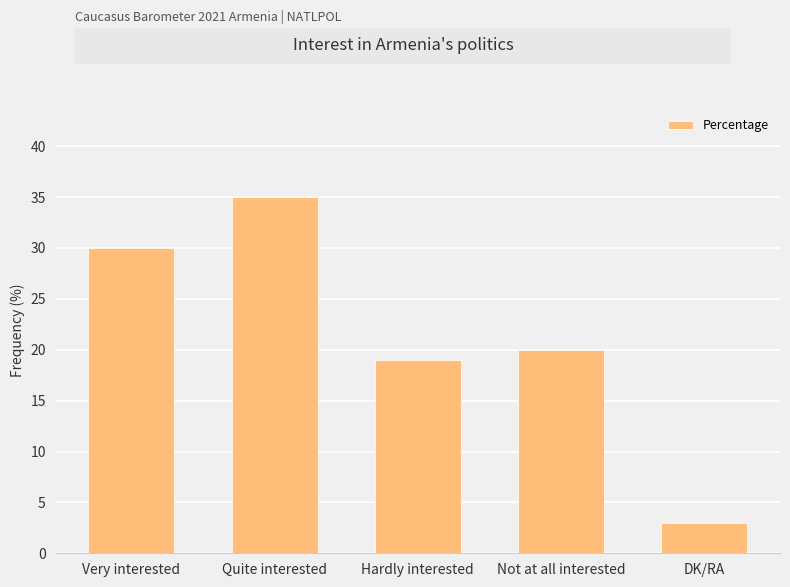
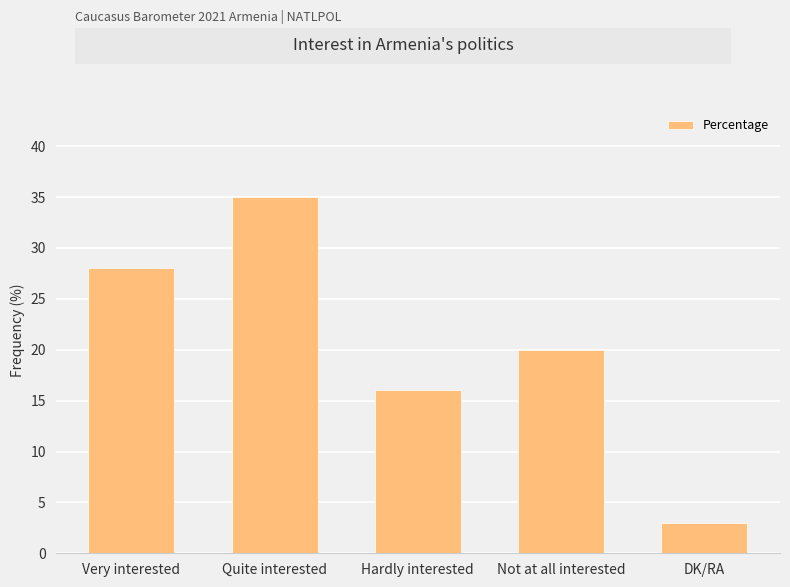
Very interested: 30 -> 28
Hardly interested: 19 -> 16
